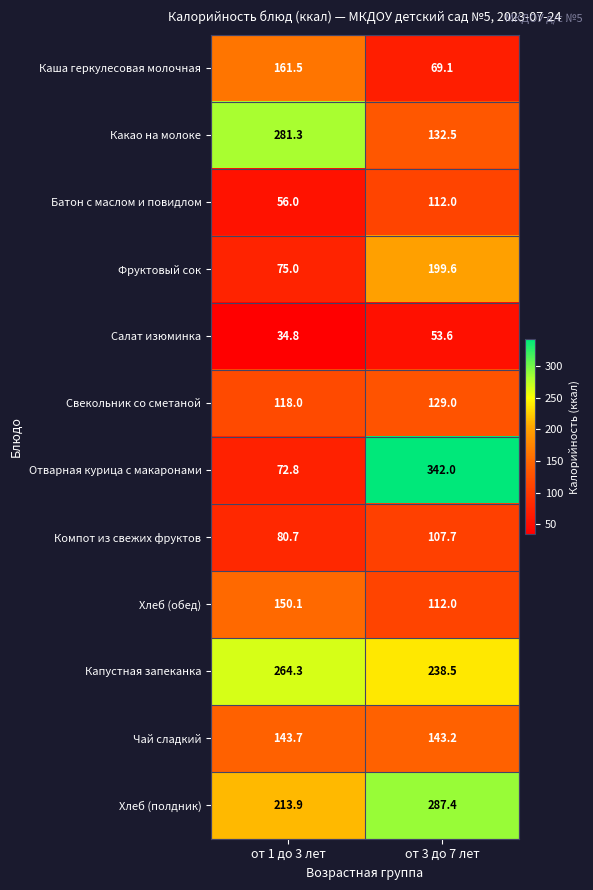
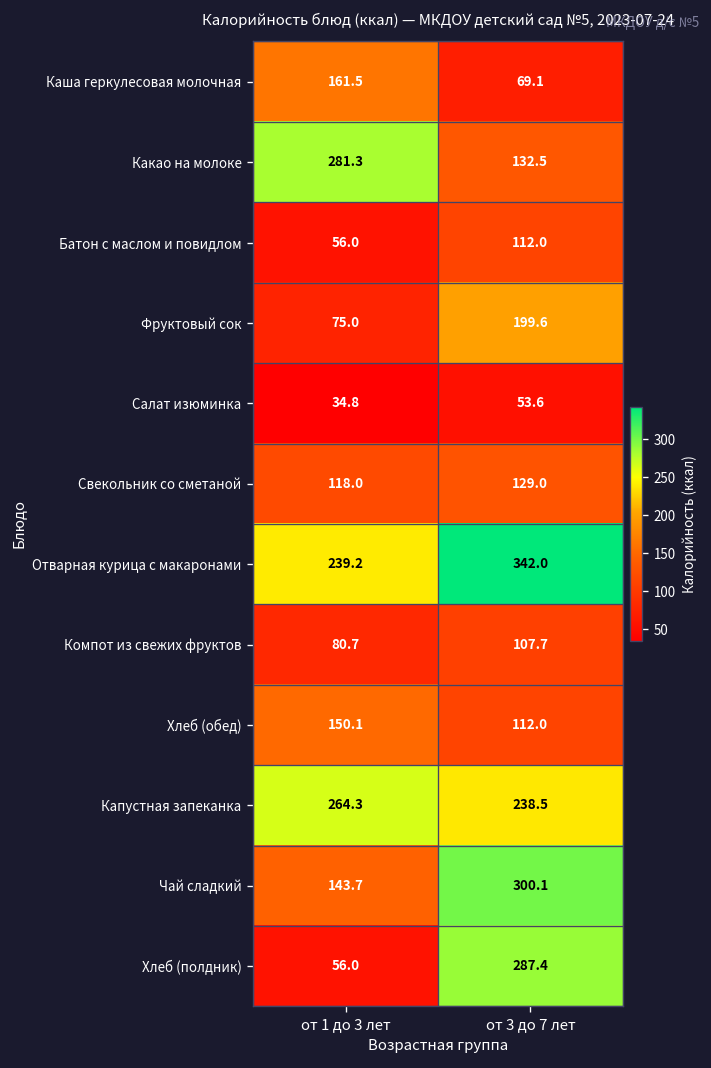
Отварная курица с макаронами, от 1 до 3 лет: 72.8 -> 239.2
Чай сладкий, от 3 до 7 лет: 143.2 -> 300.1
Хлеб (полдник), от 1 до 3 лет: 213.9 -> 56.0
